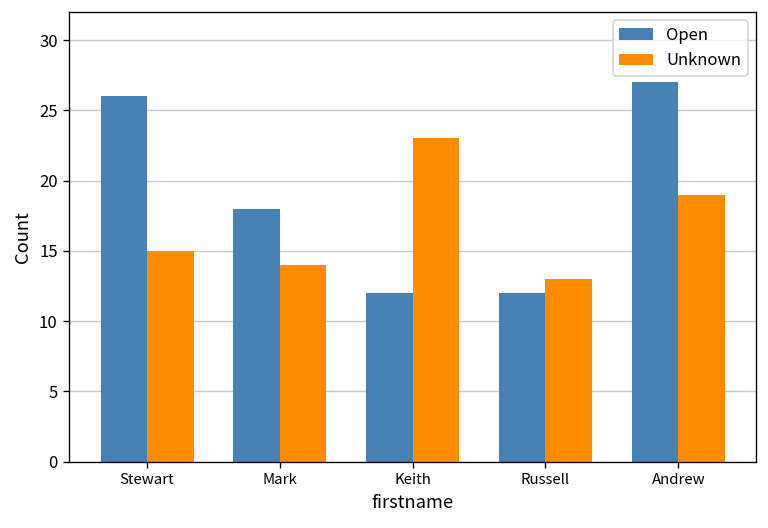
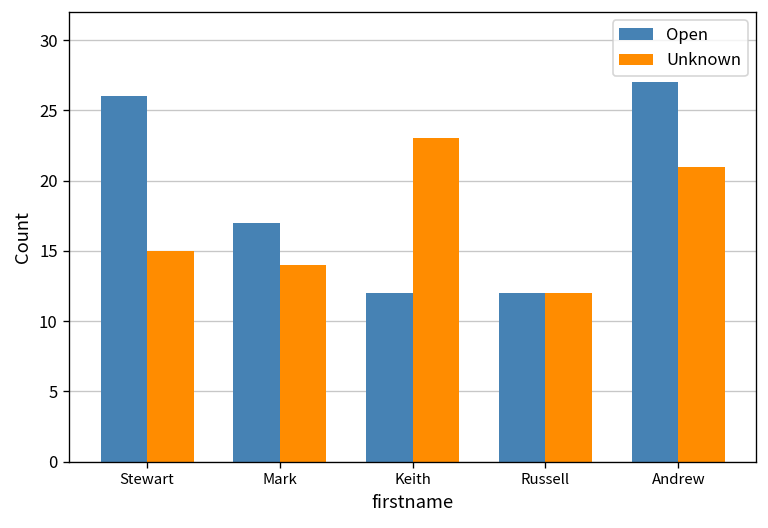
Open, Mark: 18 -> 17
Unknown, Russell: 13 -> 12
Unknown, Andrew: 19 -> 21
